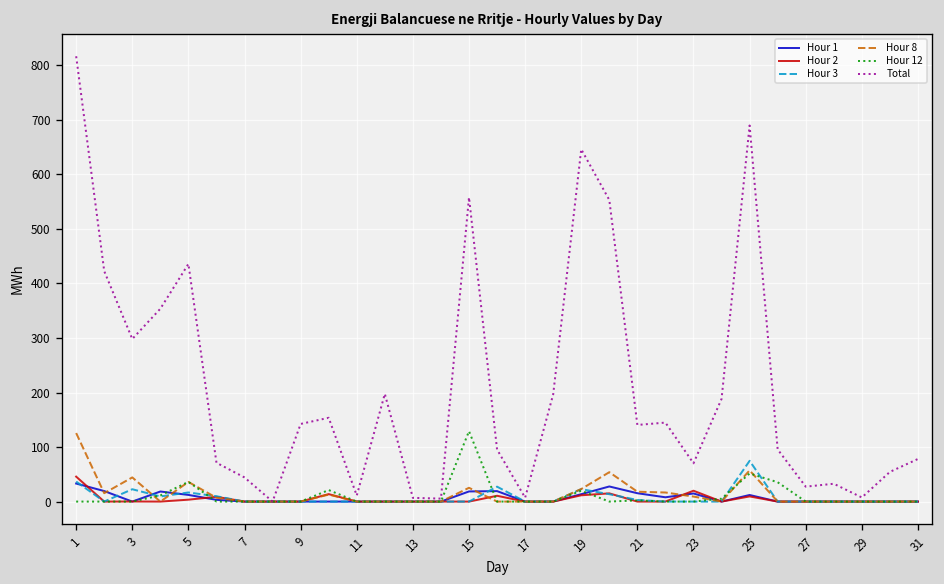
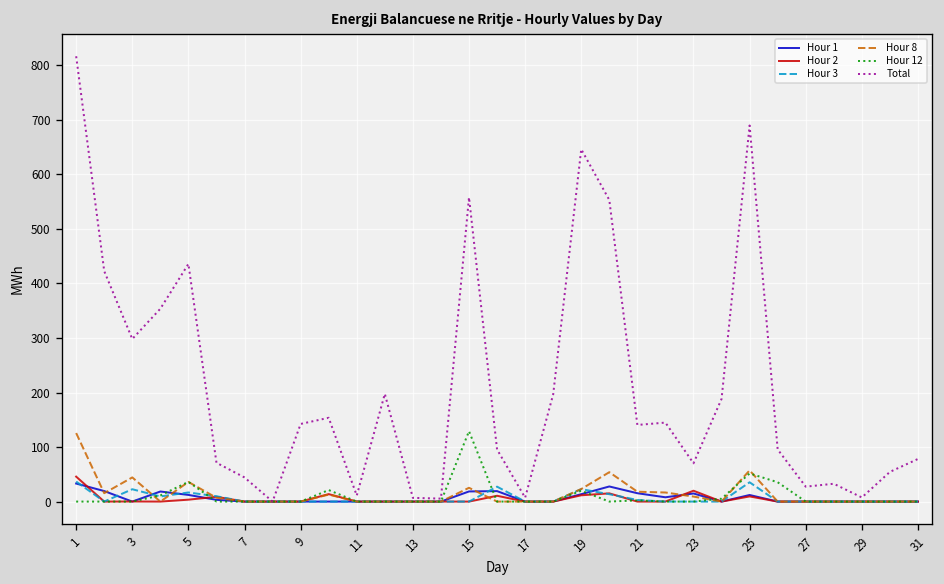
Hour 3, 25: 70 -> 40
